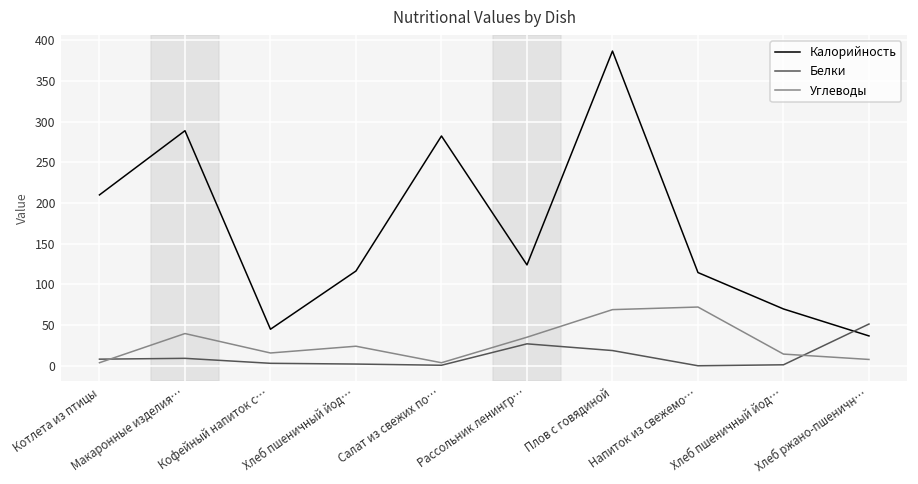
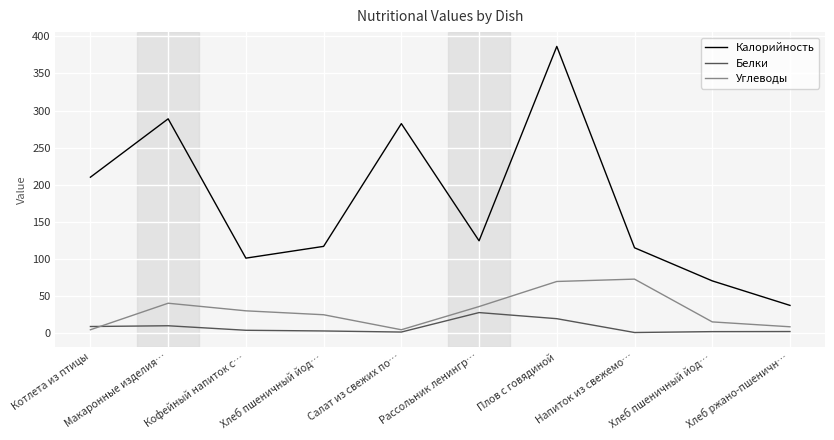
Калорийность, Кофейный напиток с…: 50 -> 100
Углеводы, Кофейный напиток с…: 20 -> 30
Белки, Хлеб ржано-пшеничн…: 50 -> 0
